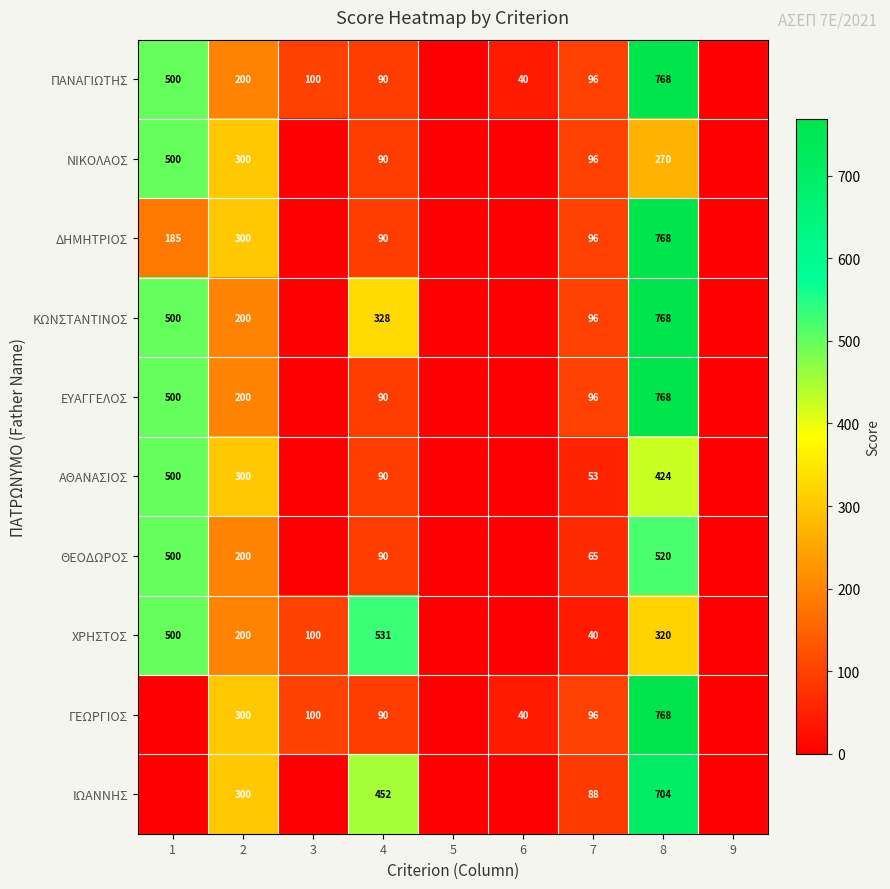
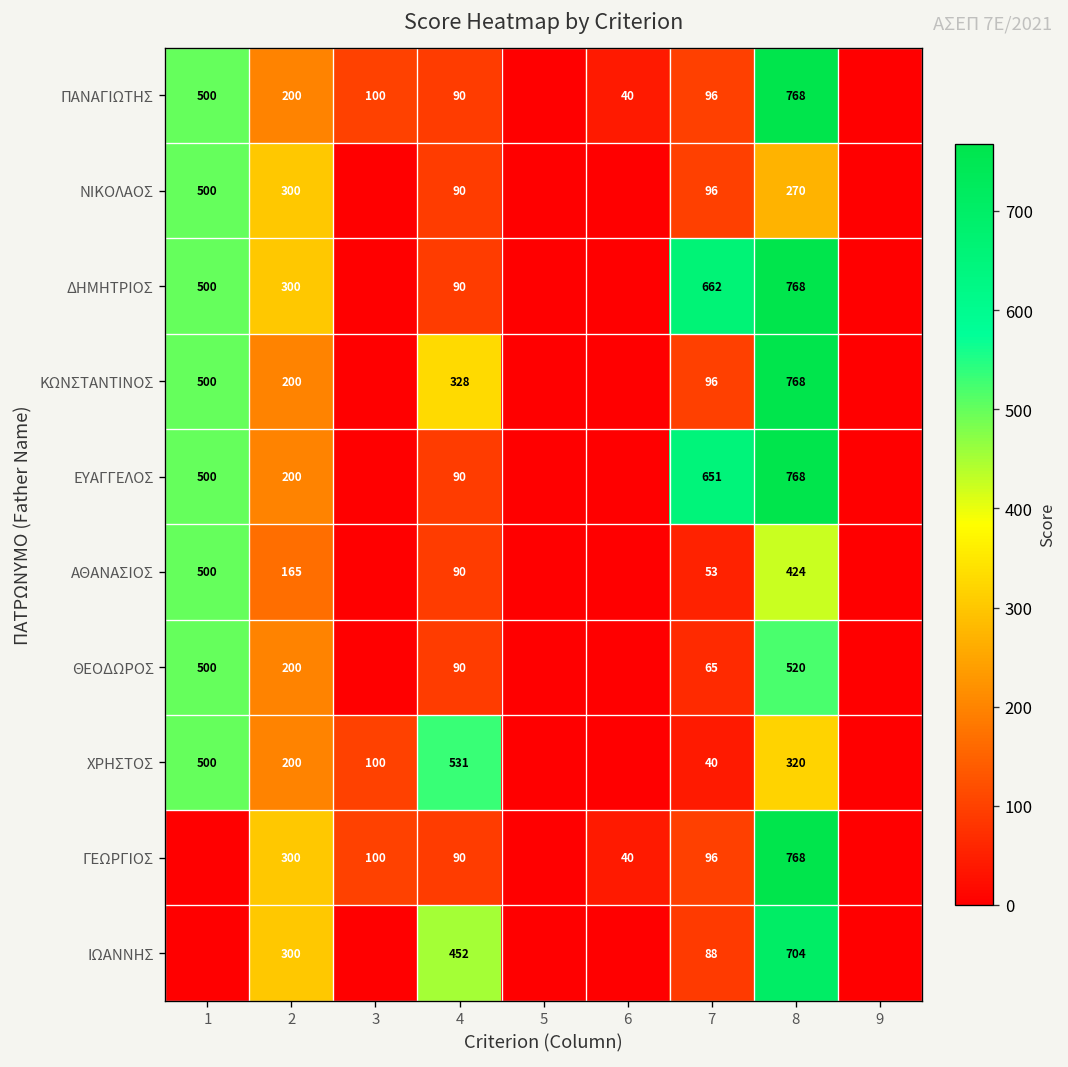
ΔΗΜΗΤΡΙΟΣ, 1: 185 -> 500
ΔΗΜΗΤΡΙΟΣ, 7: 96 -> 662
ΕΥΑΓΓΕΛΟΣ, 7: 96 -> 651
ΑΘΑΝΑΣΙΟΣ, 2: 300 -> 165
